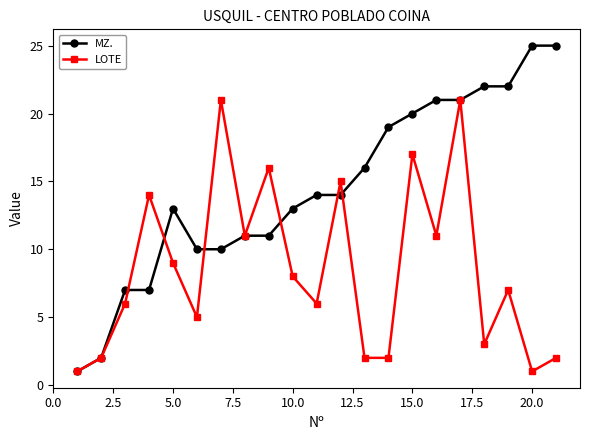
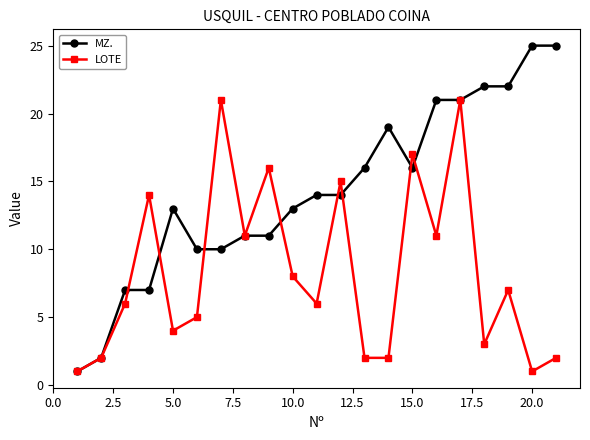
LOTE, 5.0: 9 -> 4
MZ., 15.0: 20 -> 16
